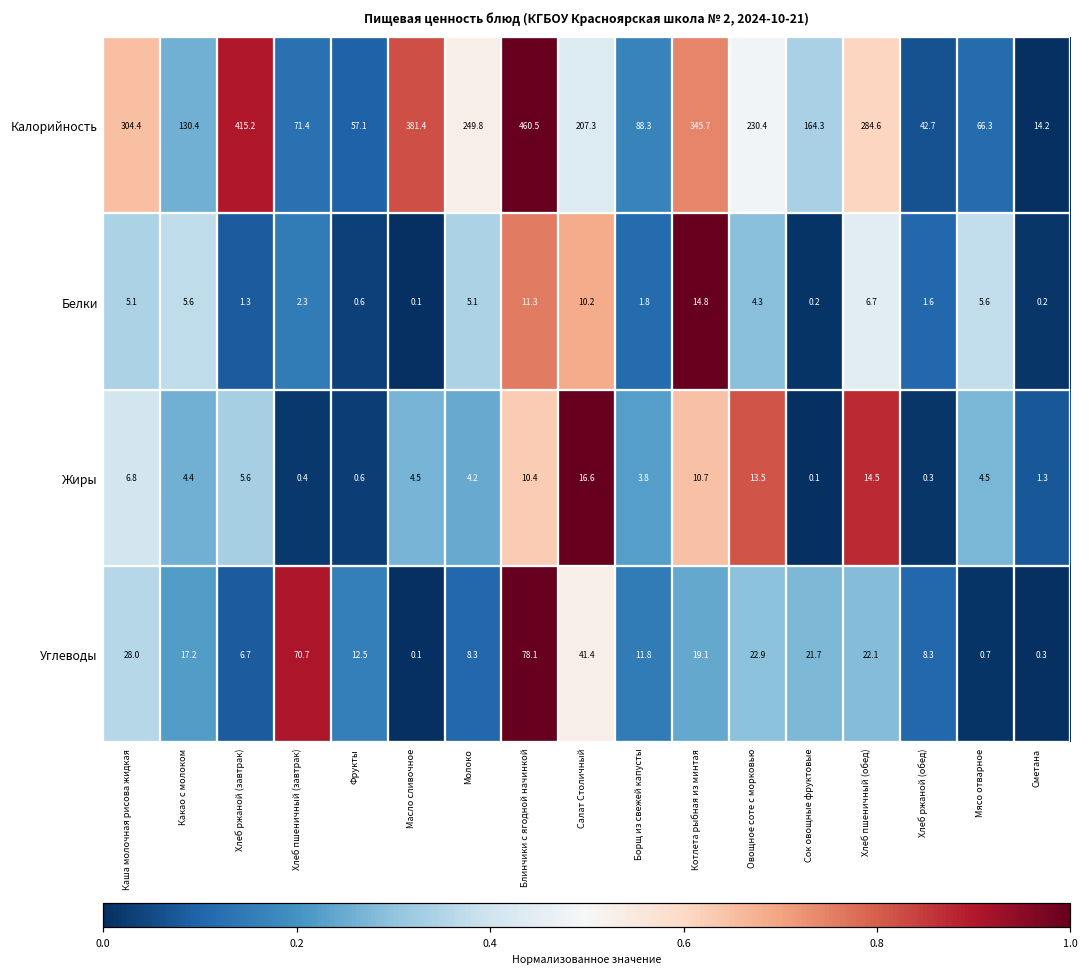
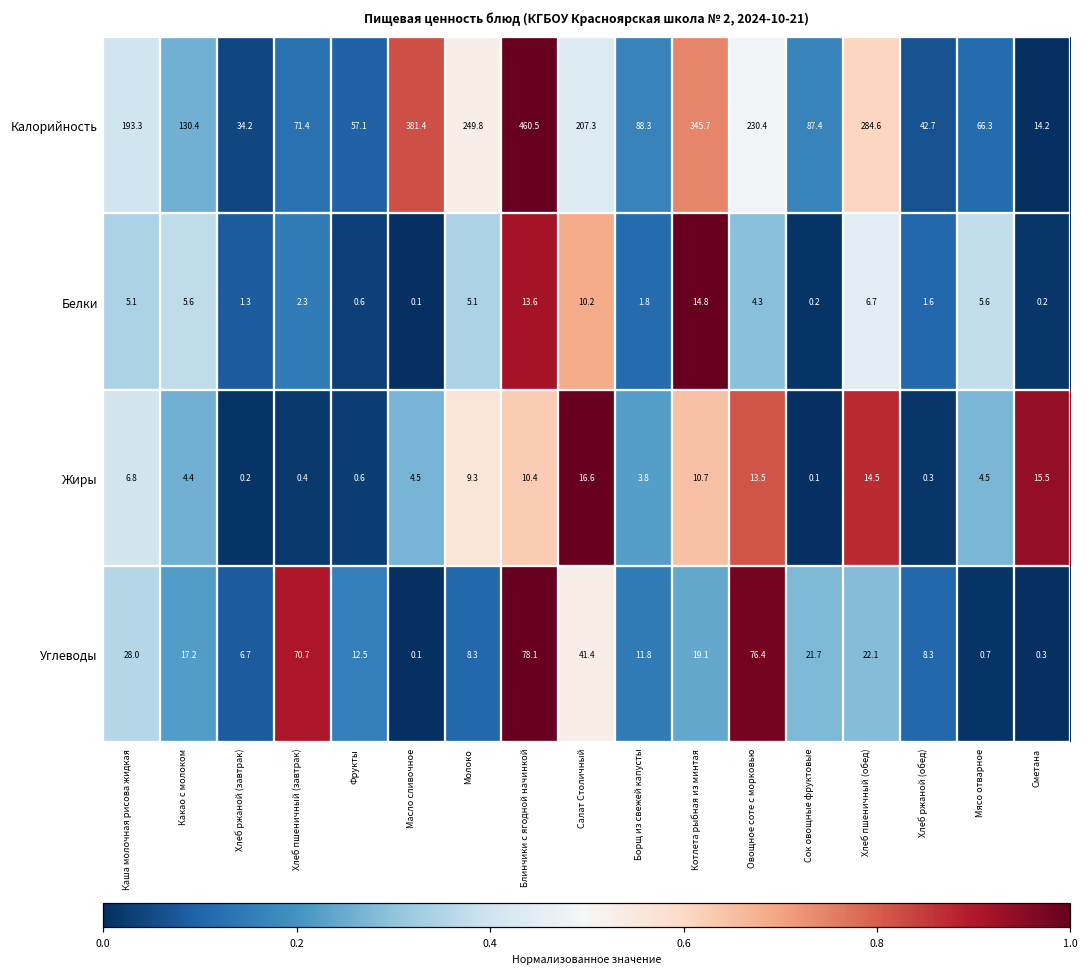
Калорийность, Каша молочная рисова жидкая: 304.4 -> 193.3
Калорийность, Хлеб ржаной (завтрак): 415.2 -> 34.2
Калорийность, Сок овощные фруктовые: 164.3 -> 87.4
Белки, Блинчики с ягодной начинкой: 11.3 -> 13.6
Жиры, Хлеб ржаной (завтрак): 5.6 -> 0.2
Жиры, Молоко: 4.2 -> 9.3
Жиры, Сметана: 1.3 -> 15.5
Углеводы, Овощное соте с морковью: 22.9 -> 76.4
